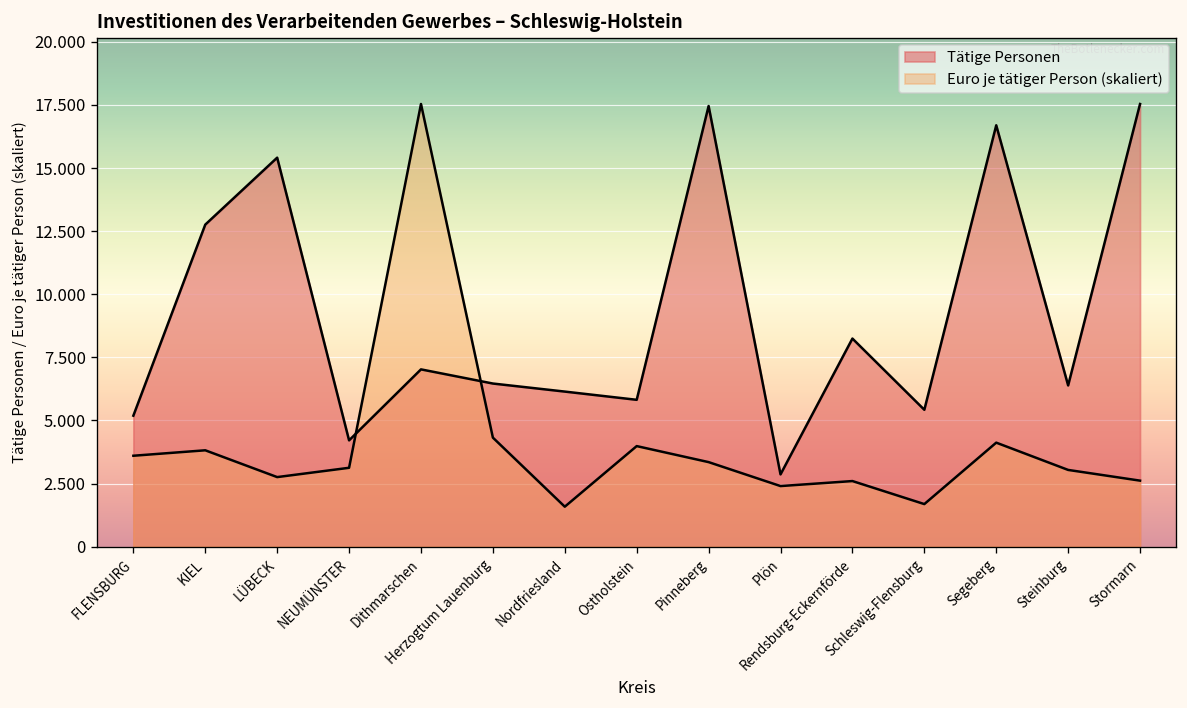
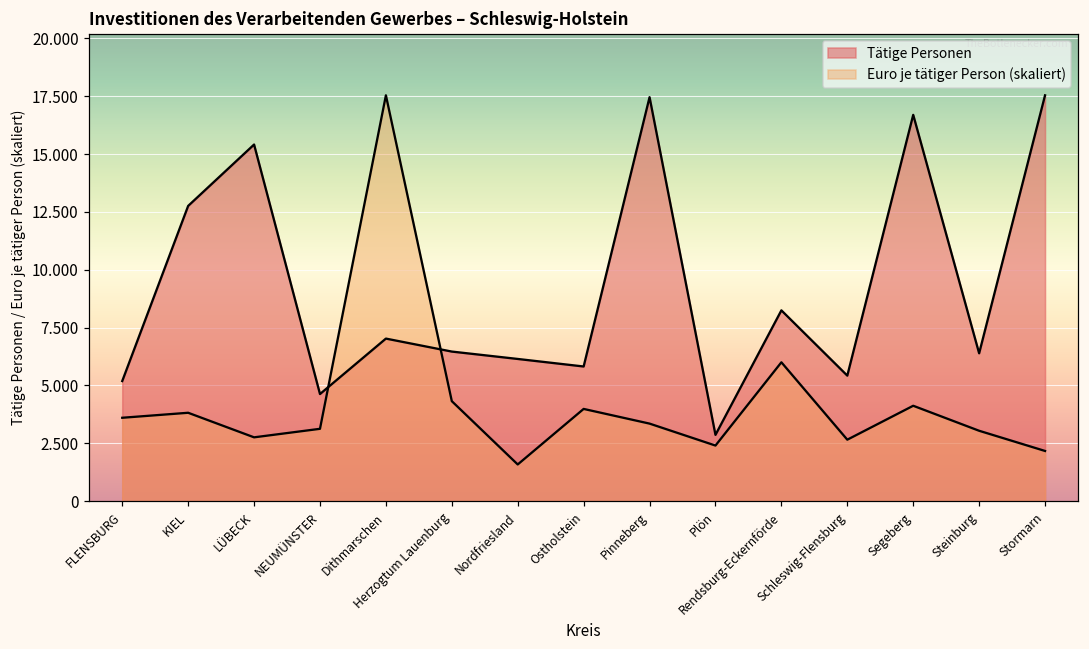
Tätige Personen, NEUMÜNSTER: 4.2 -> 4.6
Euro je tätiger Person (skaliert), Rendsburg-Eckernförde: 2.6 -> 6.0
Euro je tätiger Person (skaliert), Schleswig-Flensburg: 1.7 -> 2.7
Euro je tätiger Person (skaliert), Stormarn: 2.6 -> 2.2
